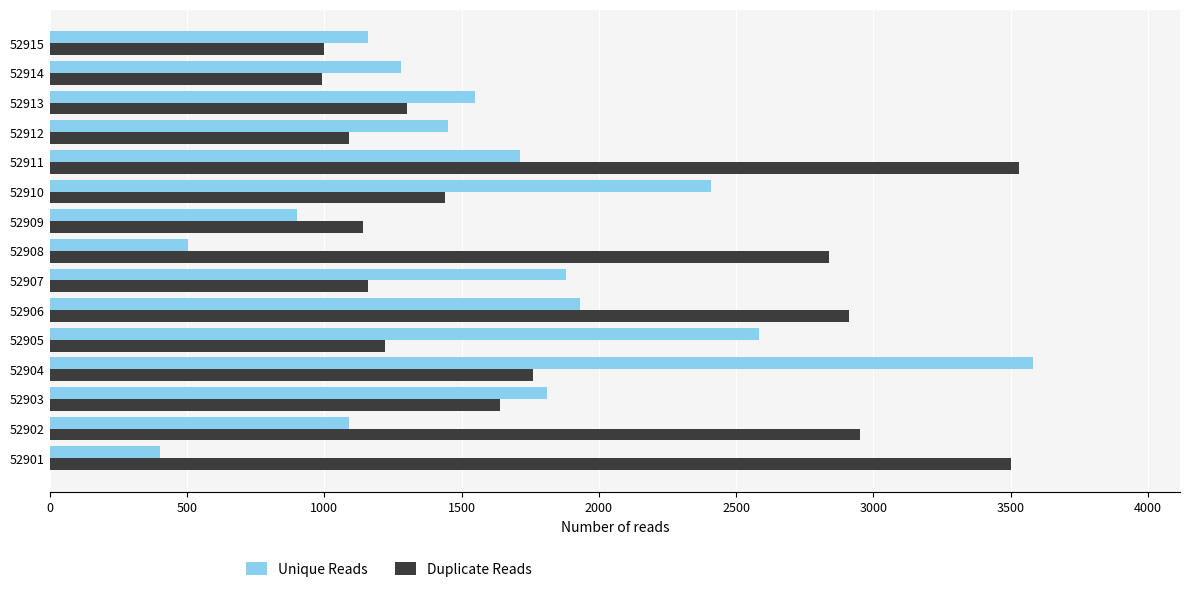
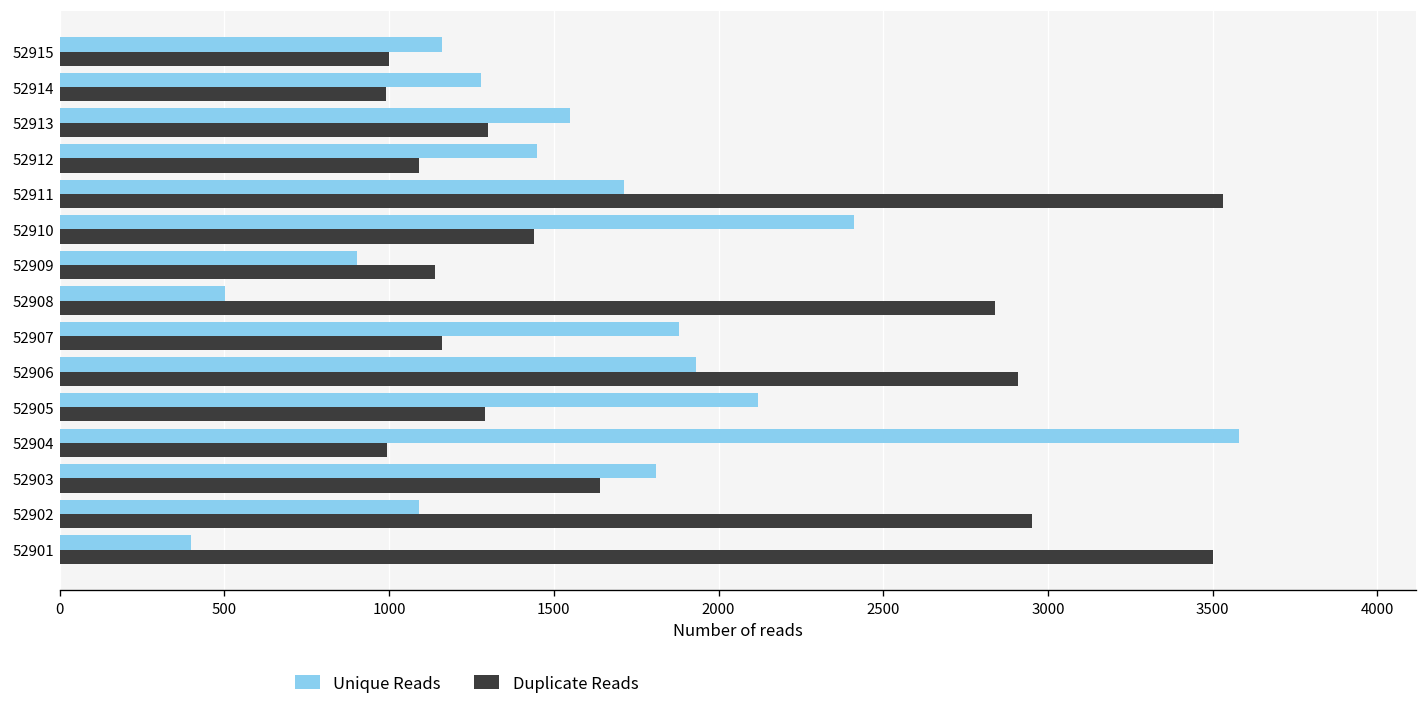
Unique Reads, 52905: 2580 -> 2120
Duplicate Reads, 52905: 1220 -> 1290
Duplicate Reads, 52904: 1760 -> 990
